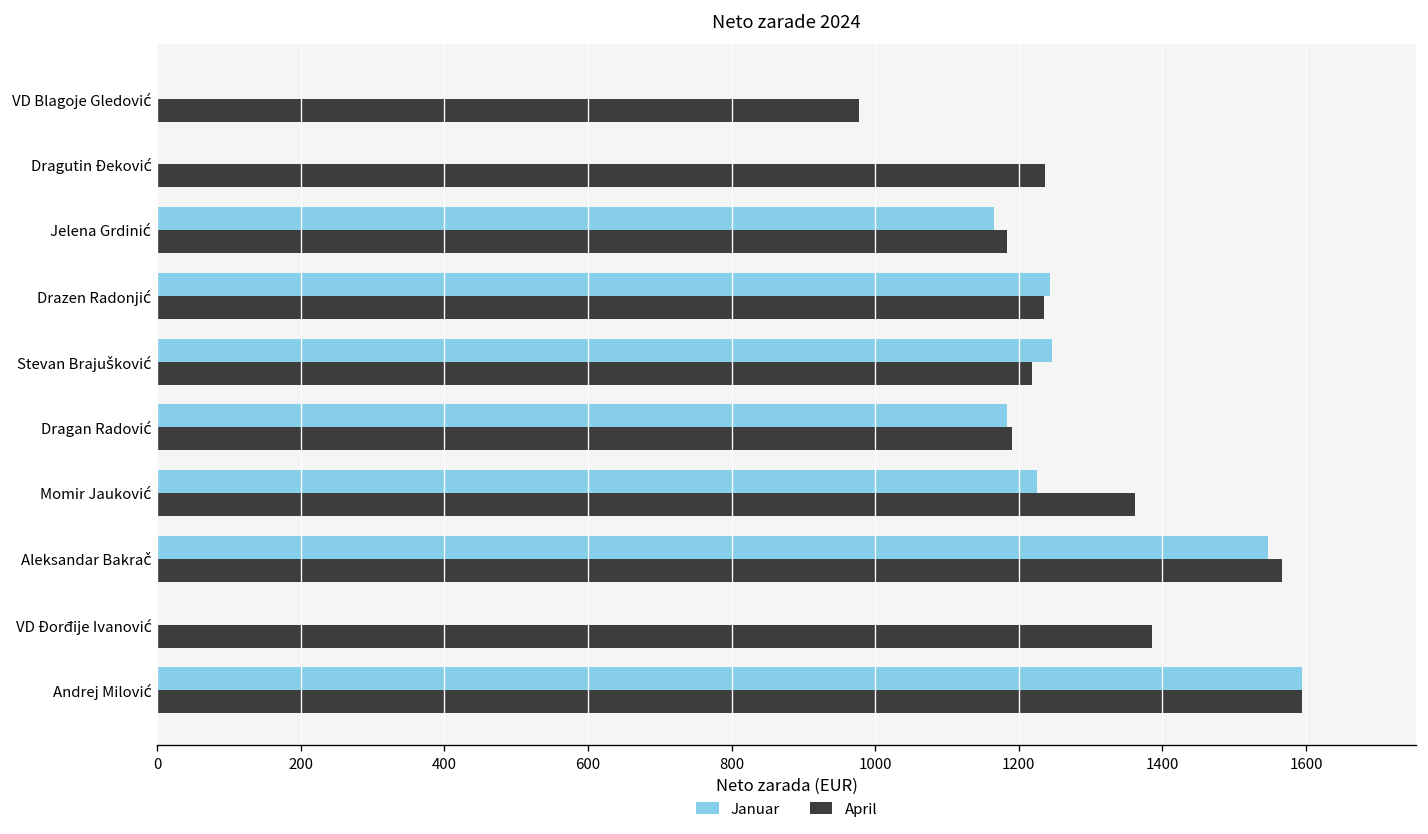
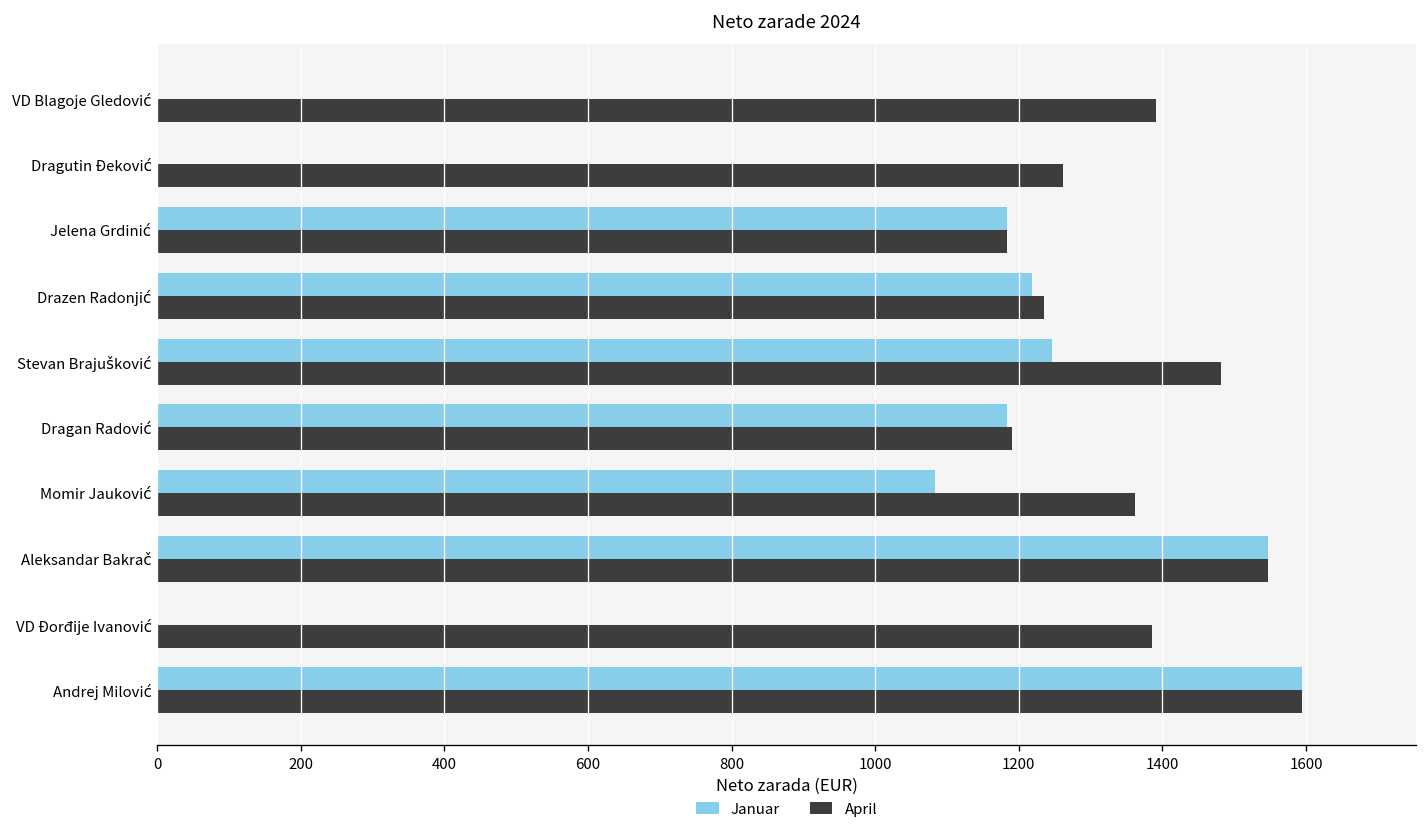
April, VD Blagoje Gledović: 980 -> 1390
April, Dragutin Đeković: 1240 -> 1260
Januar, Jelena Grdinić: 1170 -> 1180
Januar, Drazen Radonjić: 1240 -> 1220
April, Stevan Brajušković: 1220 -> 1480
Januar, Momir Jauković: 1230 -> 1080
April, Aleksandar Bakrač: 1570 -> 1550
